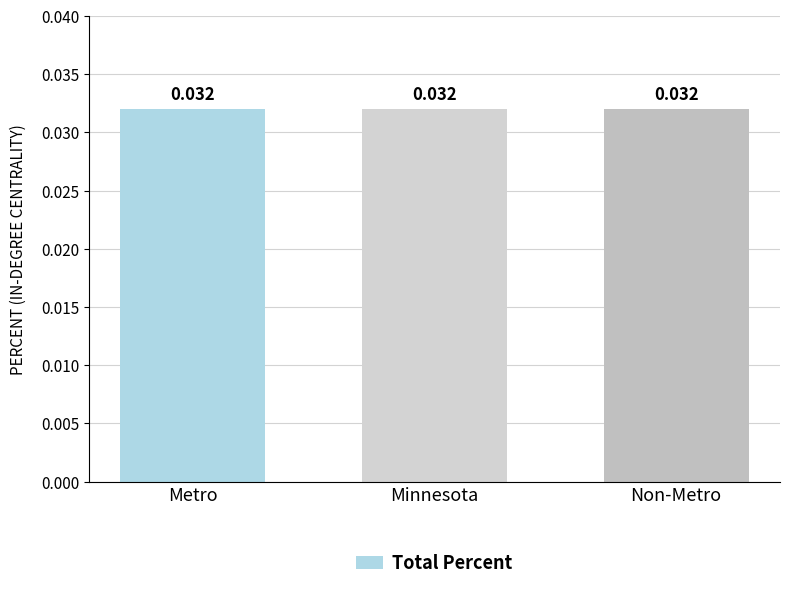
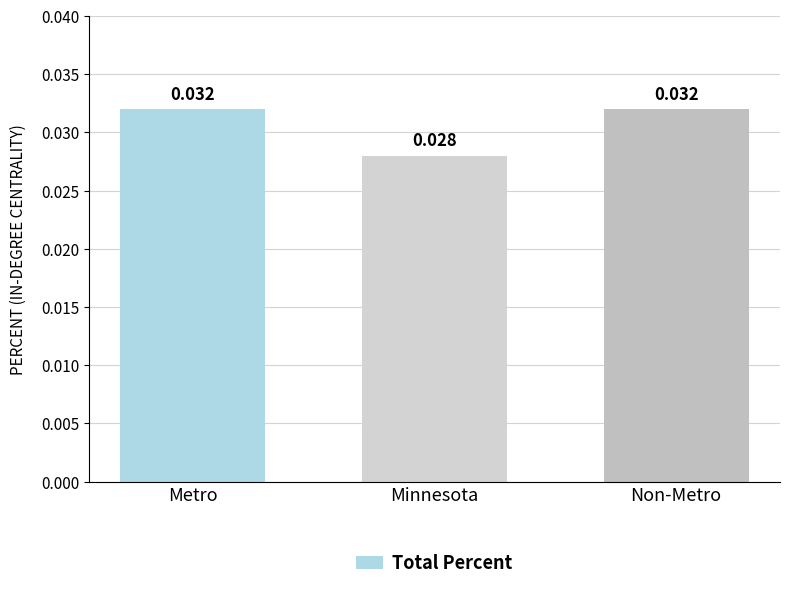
Minnesota: 0.032 -> 0.028
